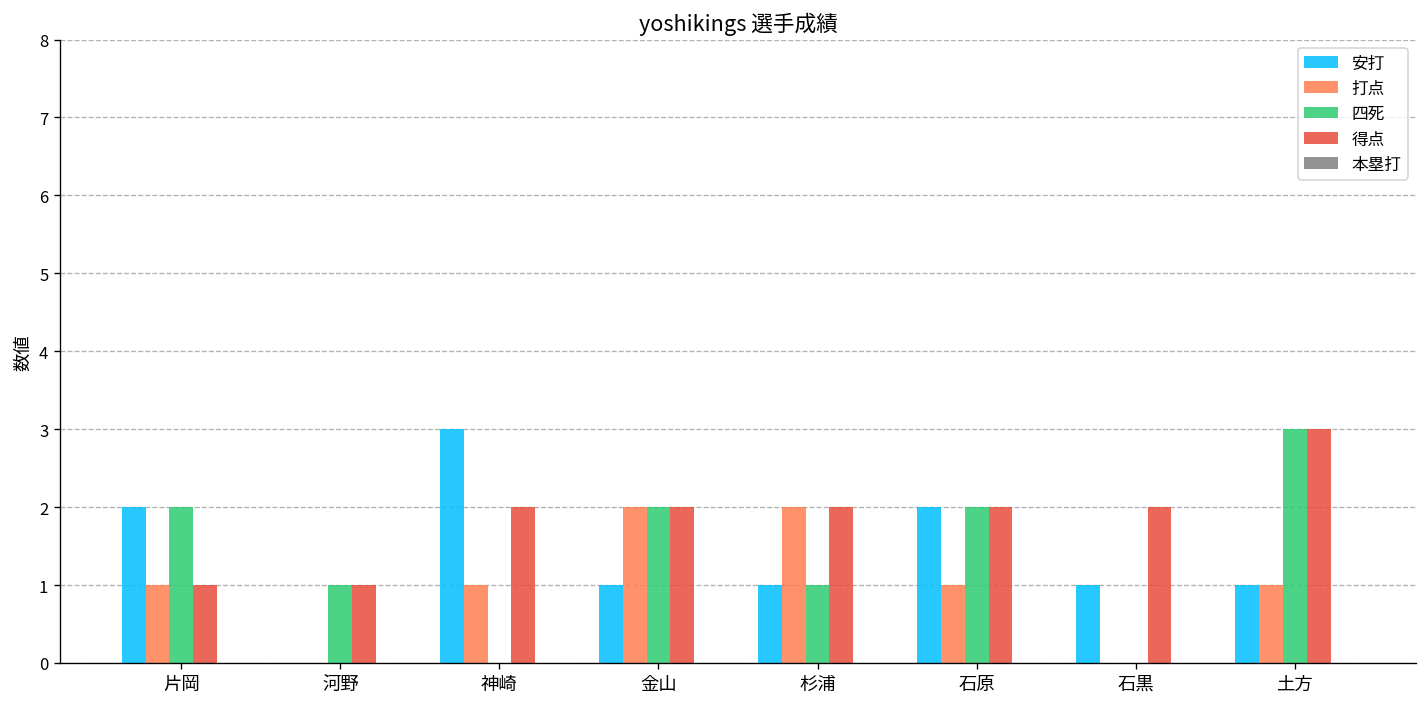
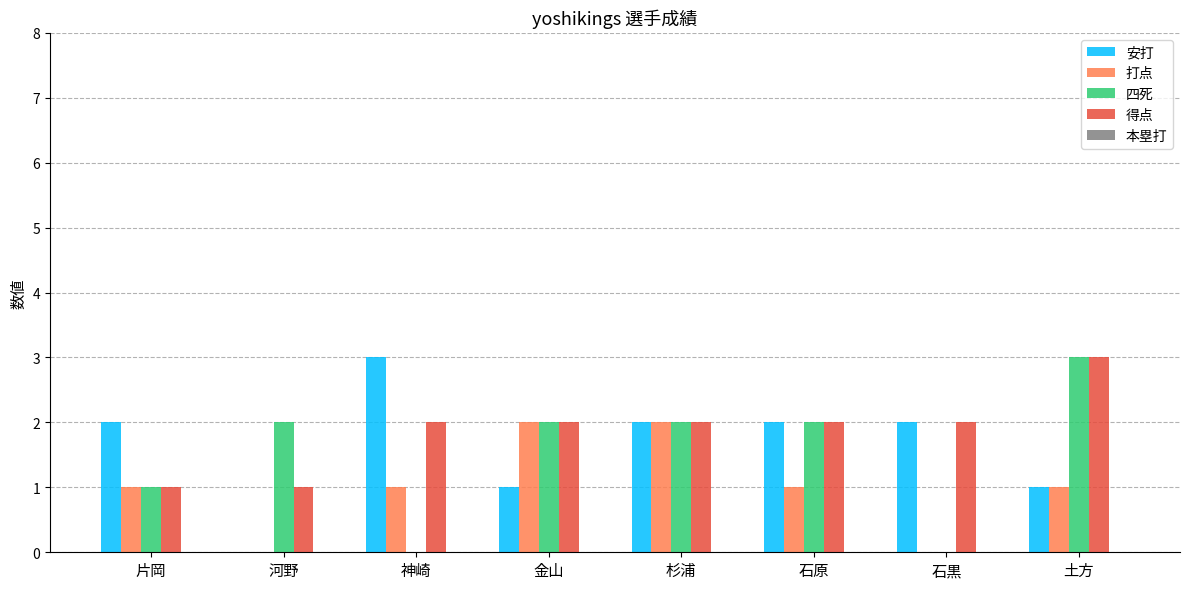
四死, 片岡: 2 -> 1
四死, 河野: 1 -> 2
安打, 杉浦: 1 -> 2
四死, 杉浦: 1 -> 2
安打, 石黒: 1 -> 2
